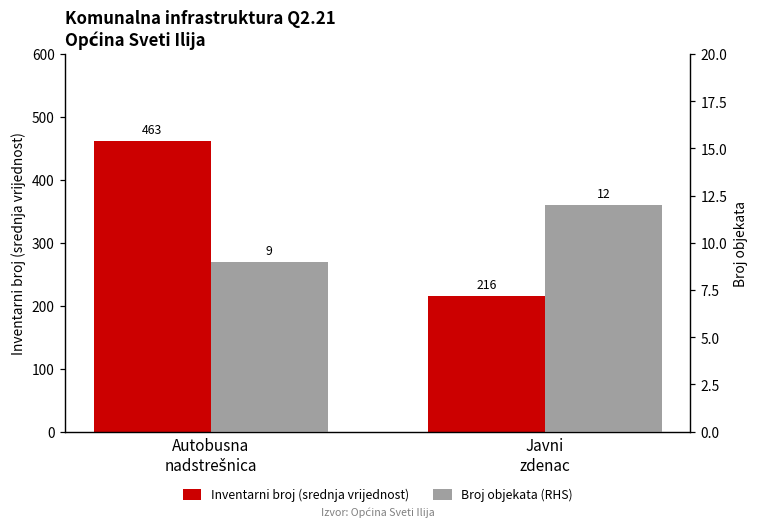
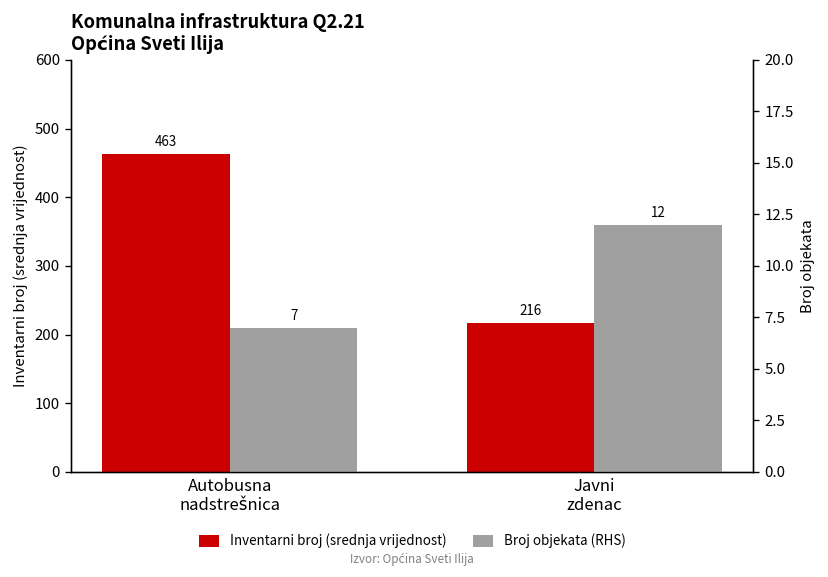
Broj objekata (RHS), Autobusna nadstrešnica: 9 -> 7
